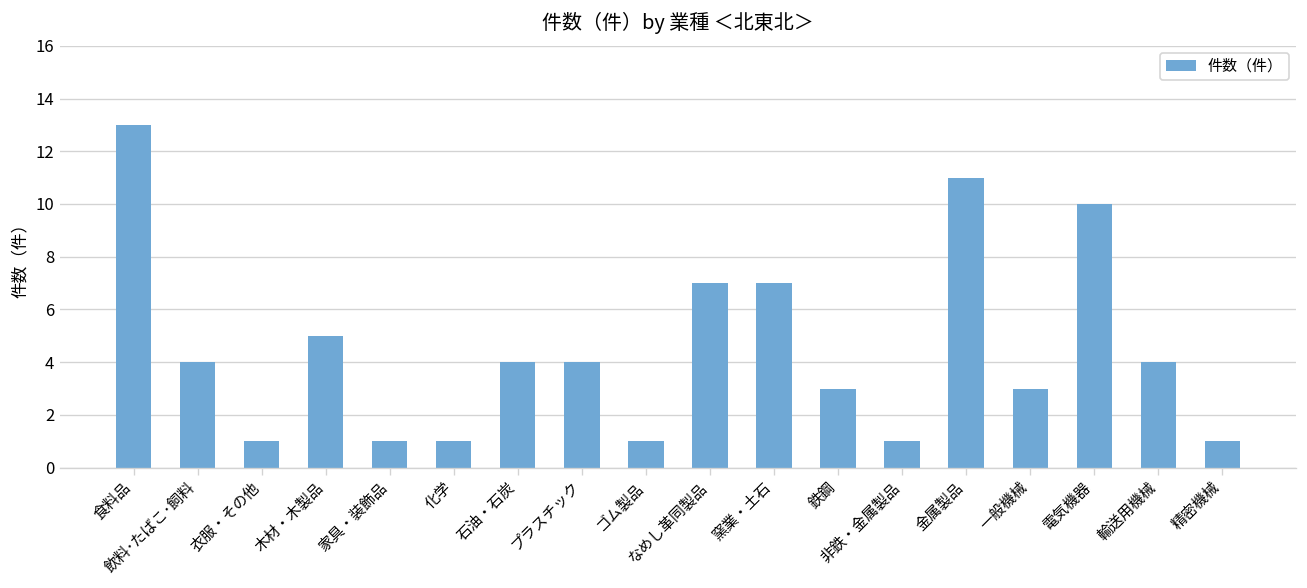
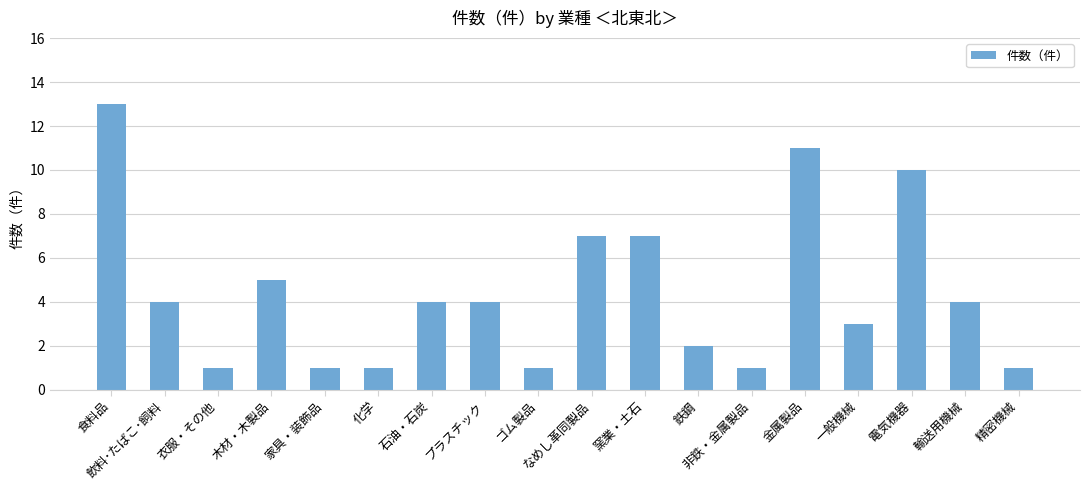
鉄鋼: 3 -> 2
